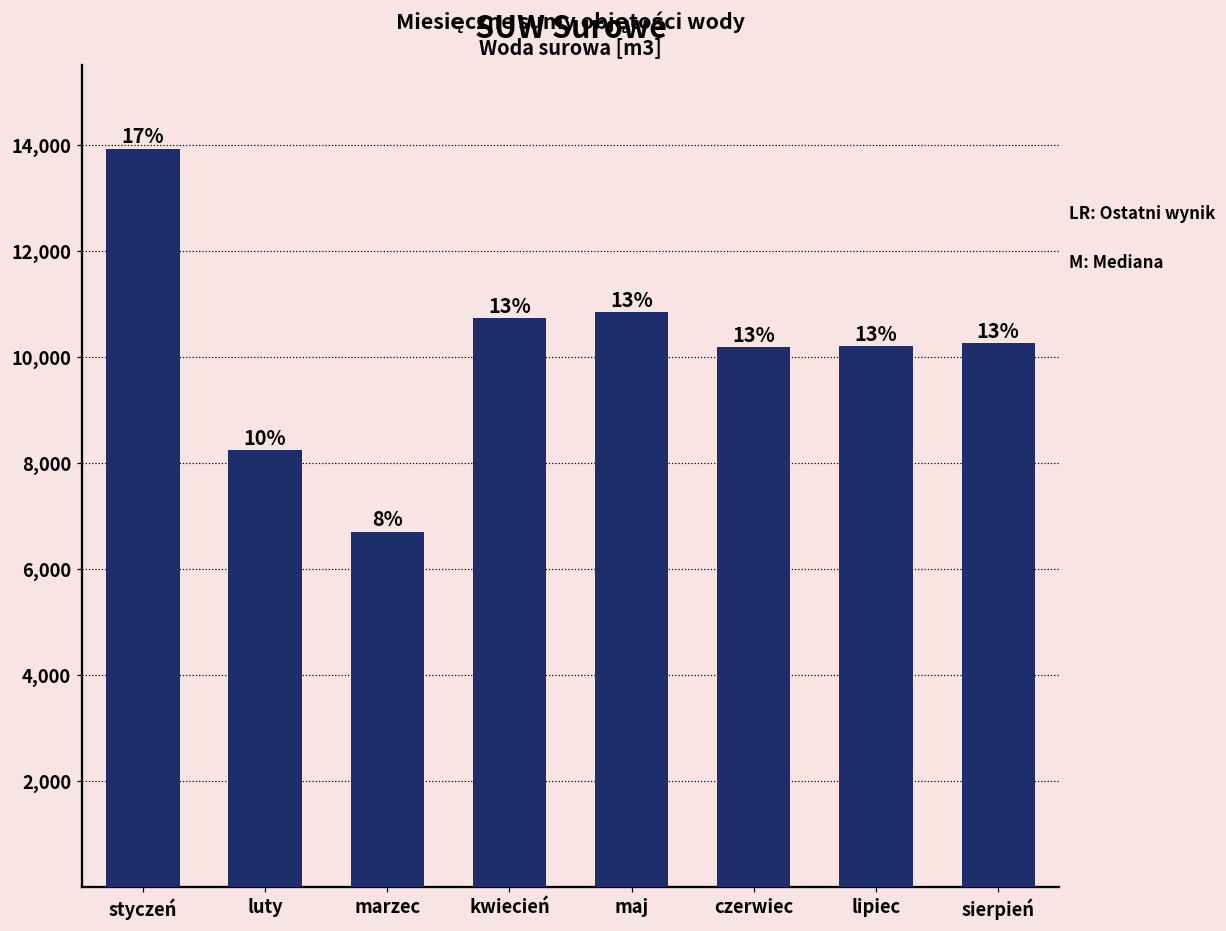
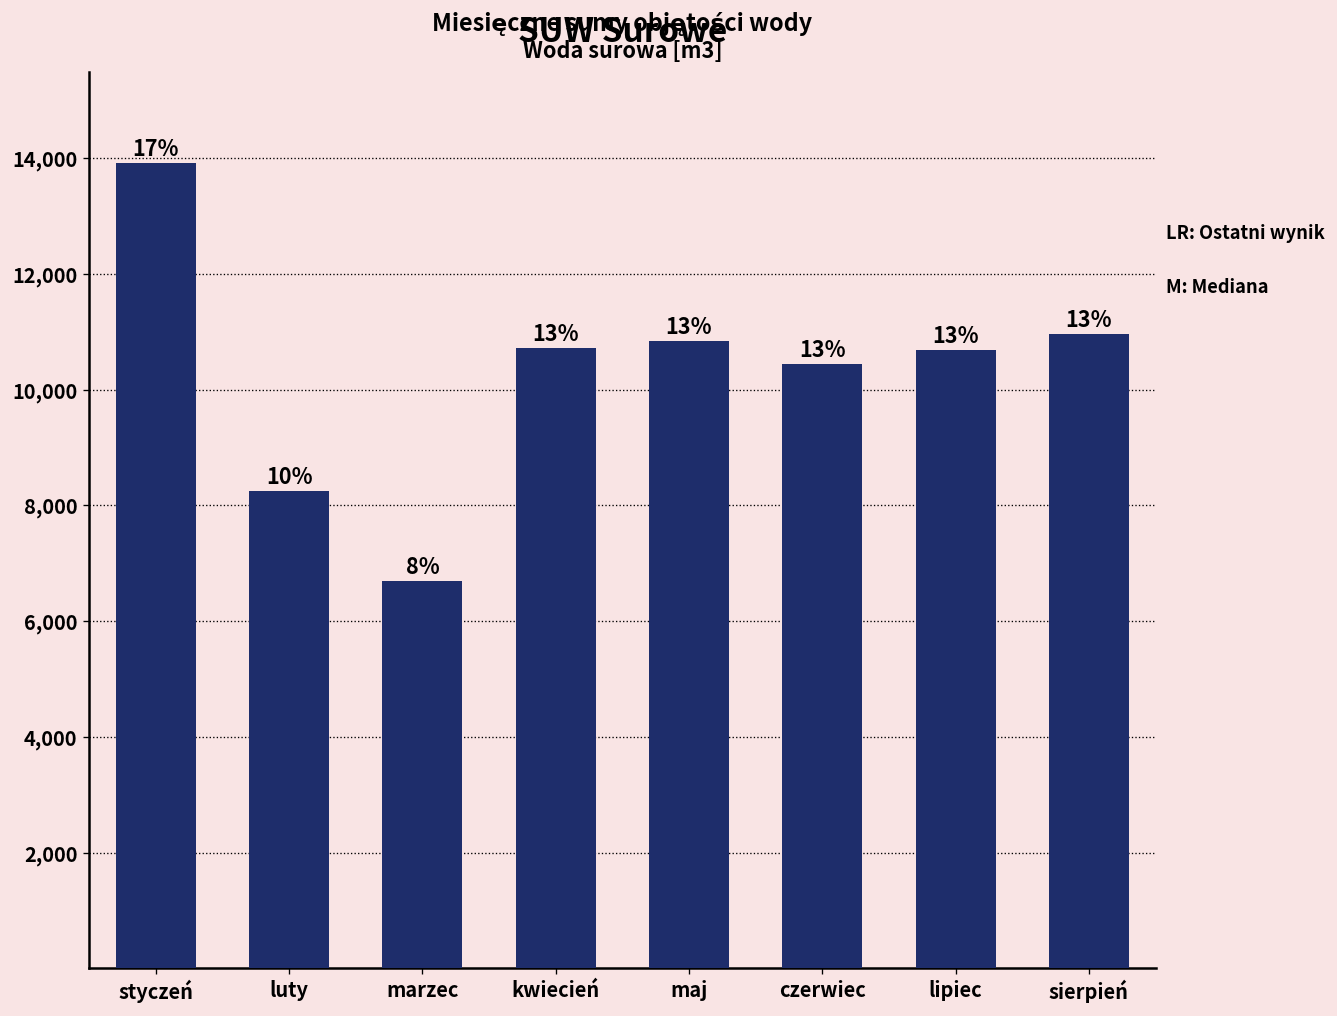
czerwiec: 10,200 -> 10,400
lipiec: 10,200 -> 10,700
sierpień: 10,300 -> 11,000
